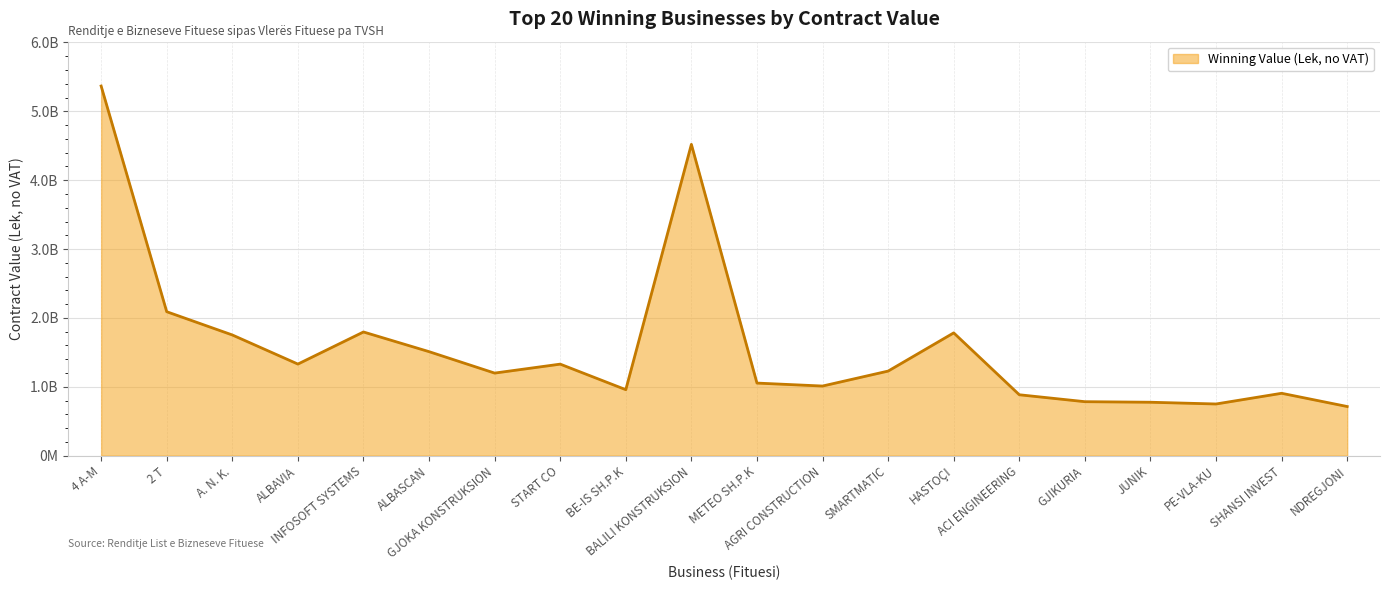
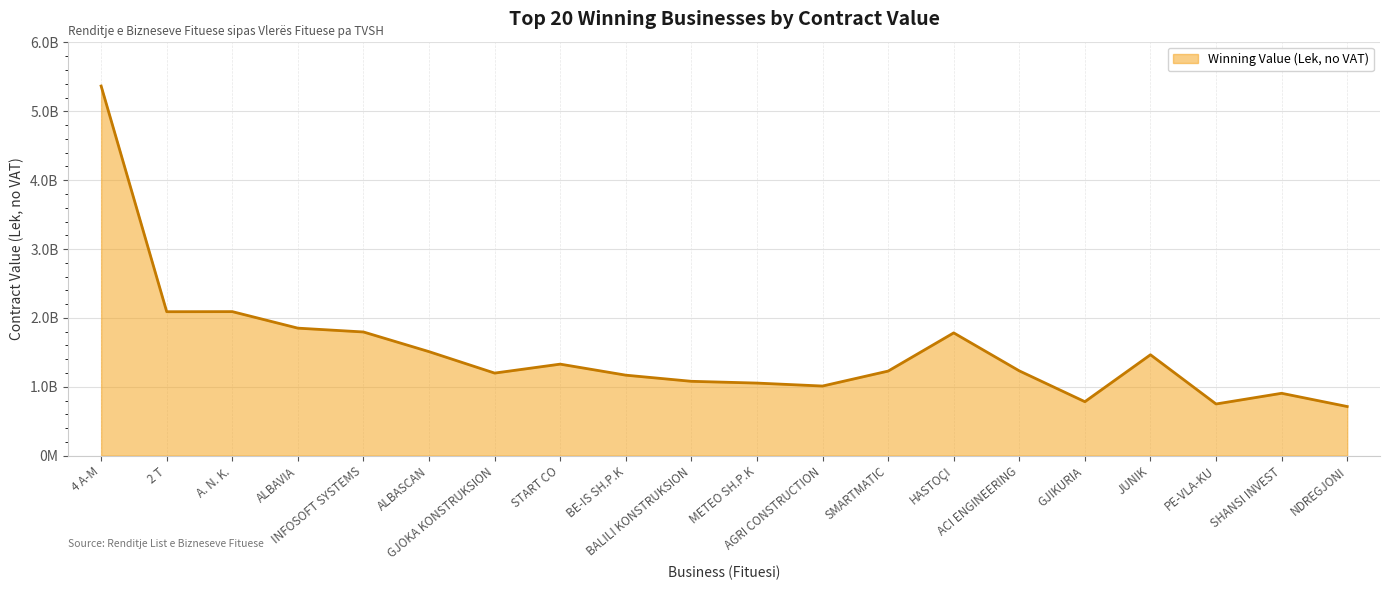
A. N. K.: 1800000000 -> 2100000000
ALBAVIA: 1300000000 -> 1900000000
BE-IS SH.P.K: 1000000000 -> 1200000000
BALILI KONSTRUKSION: 4500000000 -> 1100000000
ACI ENGINEERING: 900000000 -> 1200000000
JUNIK: 800000000 -> 1500000000
